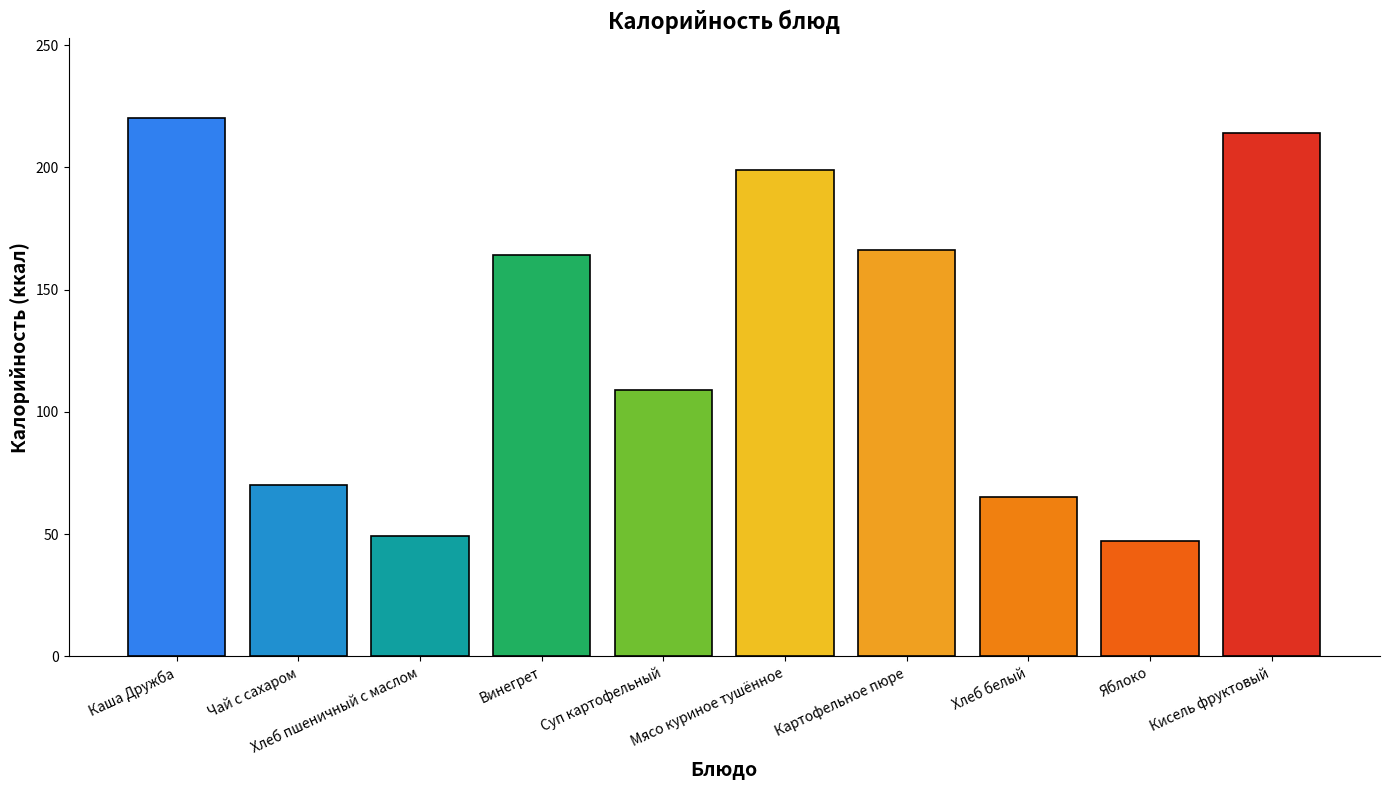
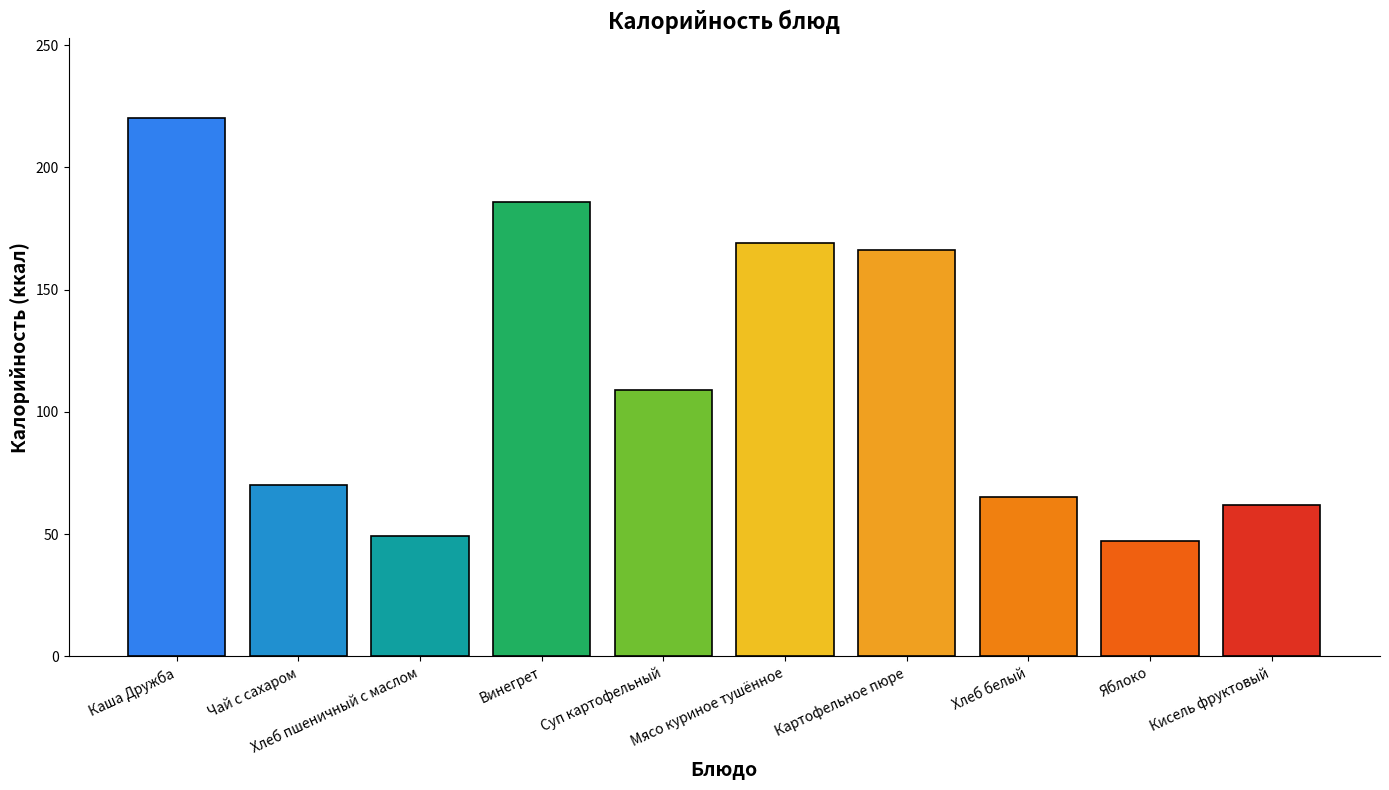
Винегрет: 164 -> 186
Мясо куриное тушённое: 199 -> 169
Кисель фруктовый: 214 -> 62
